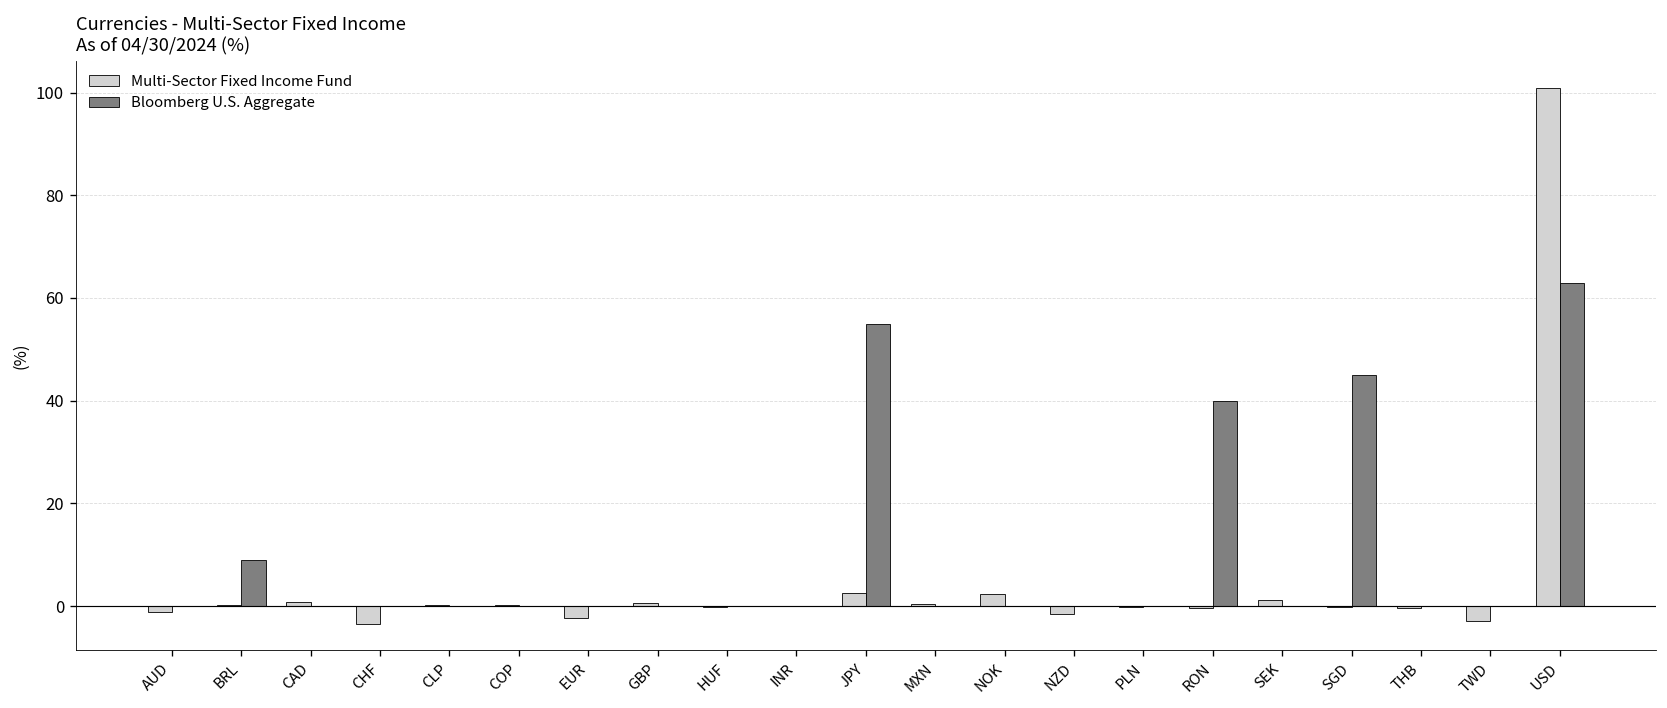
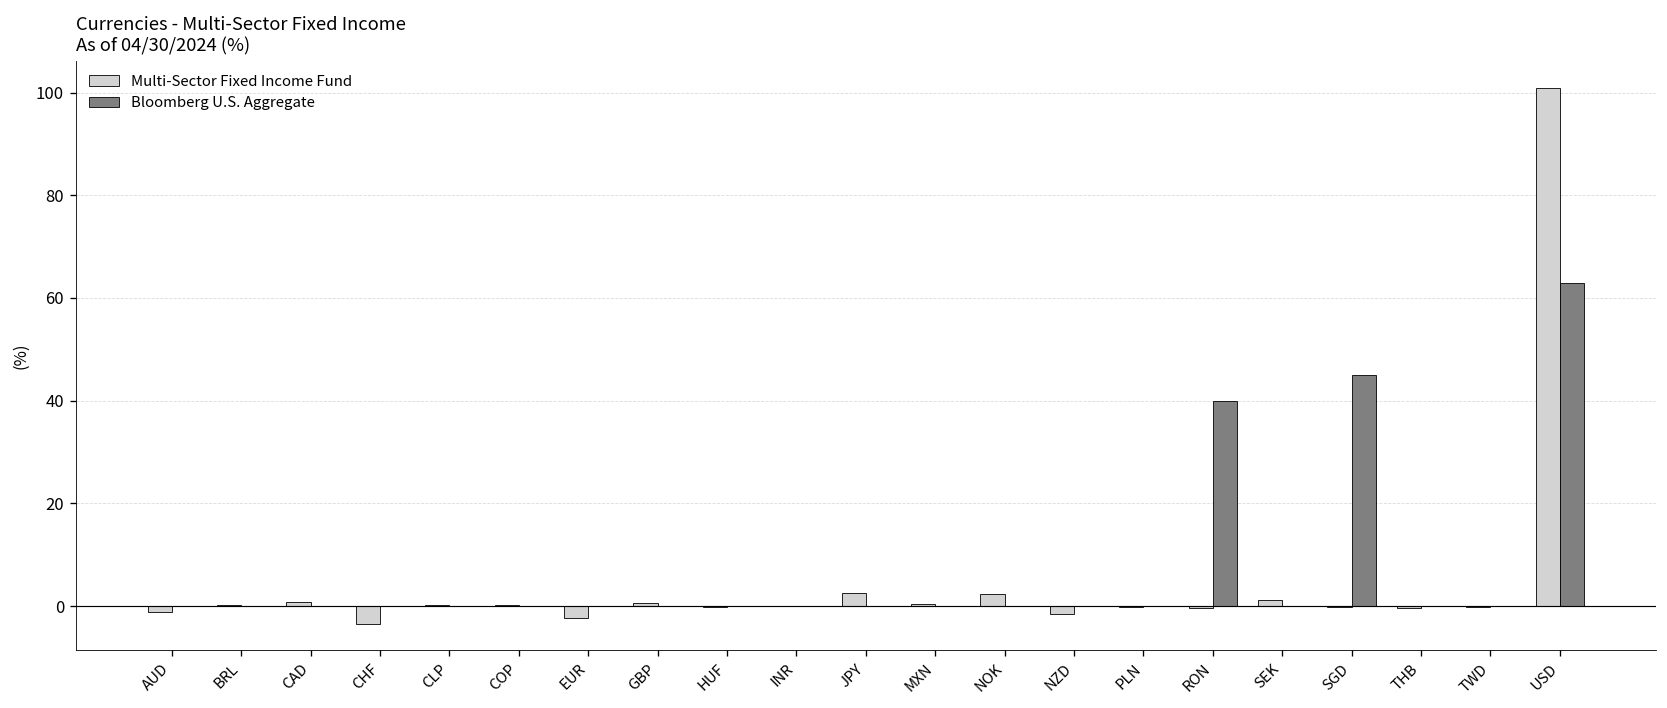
Bloomberg U.S. Aggregate, BRL: 9 -> 0
Bloomberg U.S. Aggregate, JPY: 55 -> 0
Multi-Sector Fixed Income Fund, TWD: -3 -> 0
